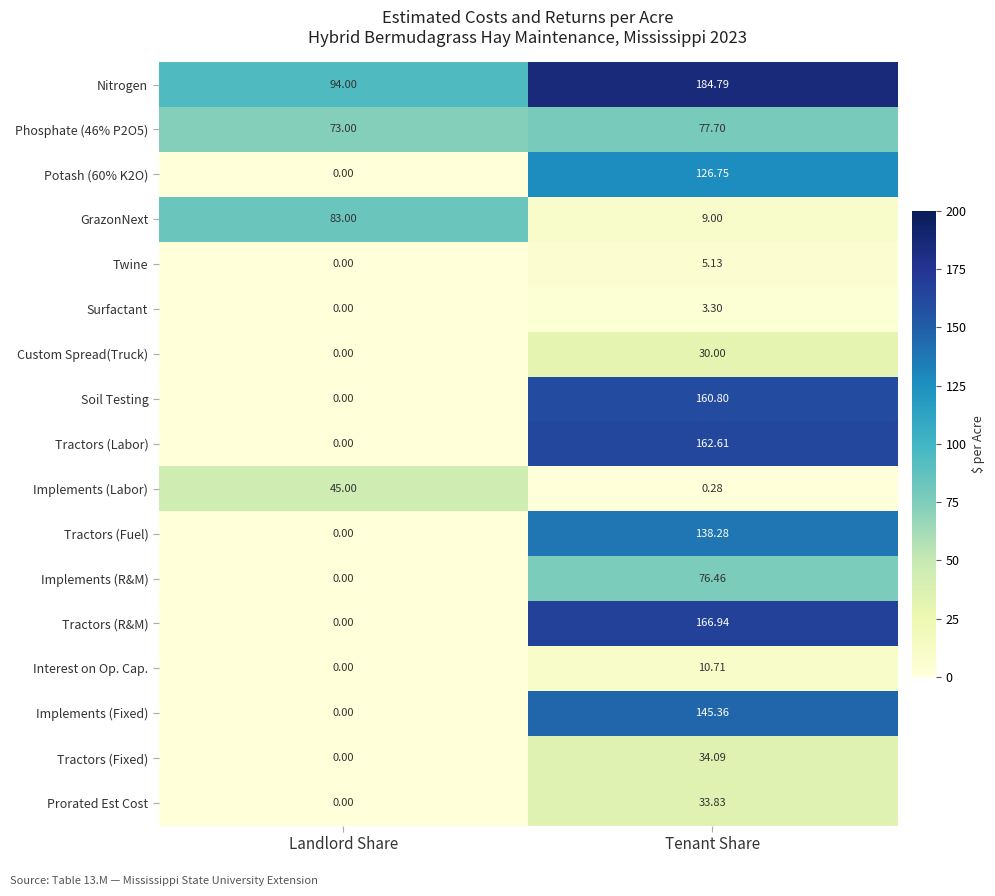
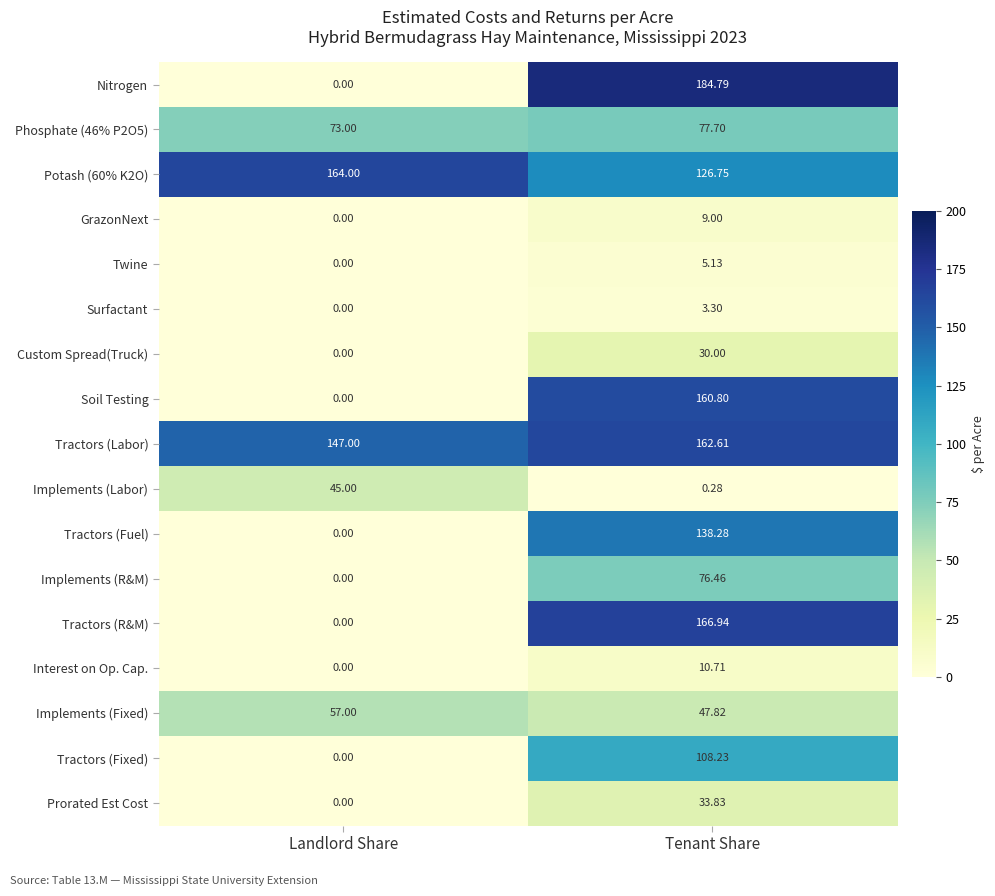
Nitrogen, Landlord Share: 94.00 -> 0.00
Potash (60% K2O), Landlord Share: 0.00 -> 164.00
GrazonNext, Landlord Share: 83.00 -> 0.00
Tractors (Labor), Landlord Share: 0.00 -> 147.00
Implements (Fixed), Landlord Share: 0.00 -> 57.00
Implements (Fixed), Tenant Share: 145.36 -> 47.82
Tractors (Fixed), Tenant Share: 34.09 -> 108.23
